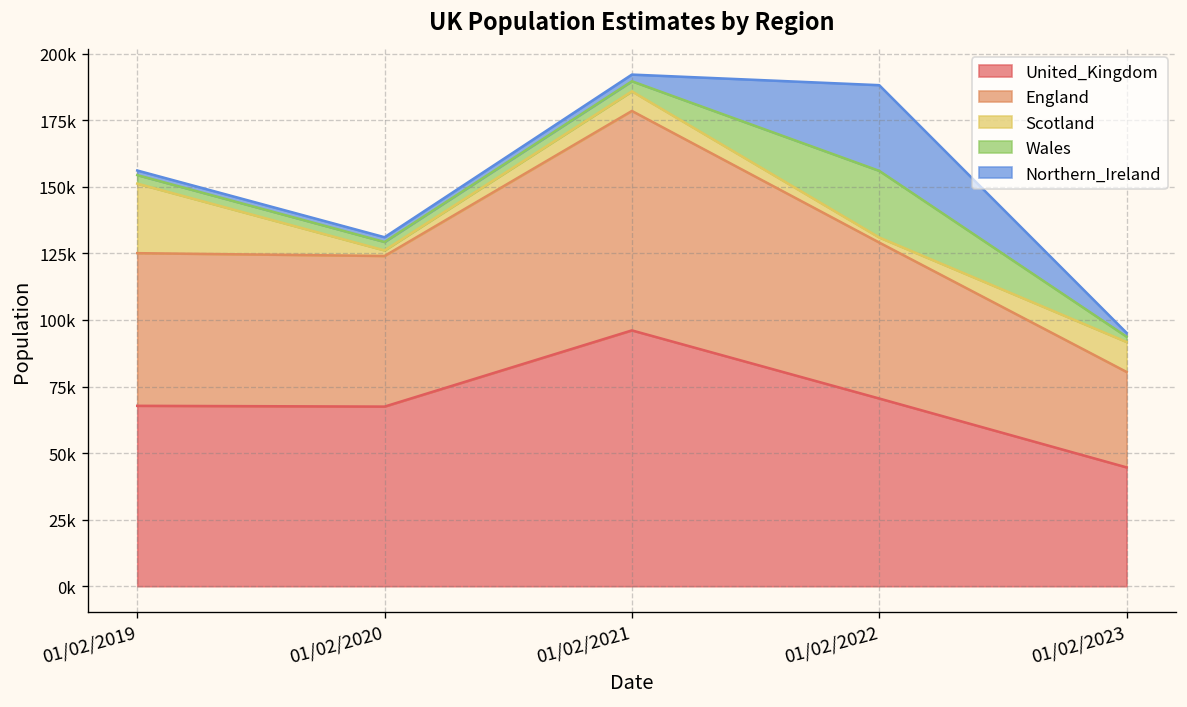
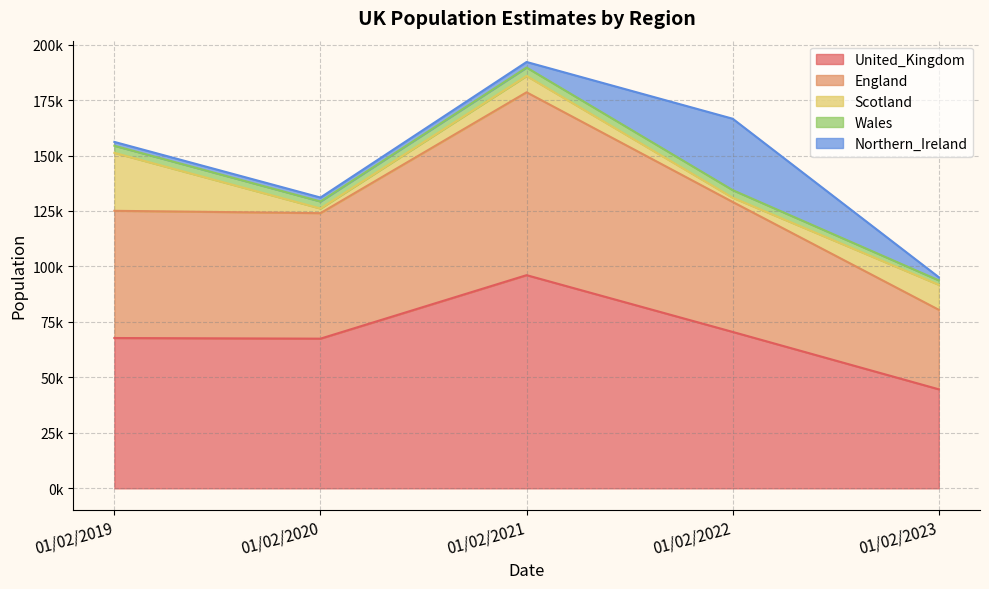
Wales, 01/02/2022: 25000 -> 3000
